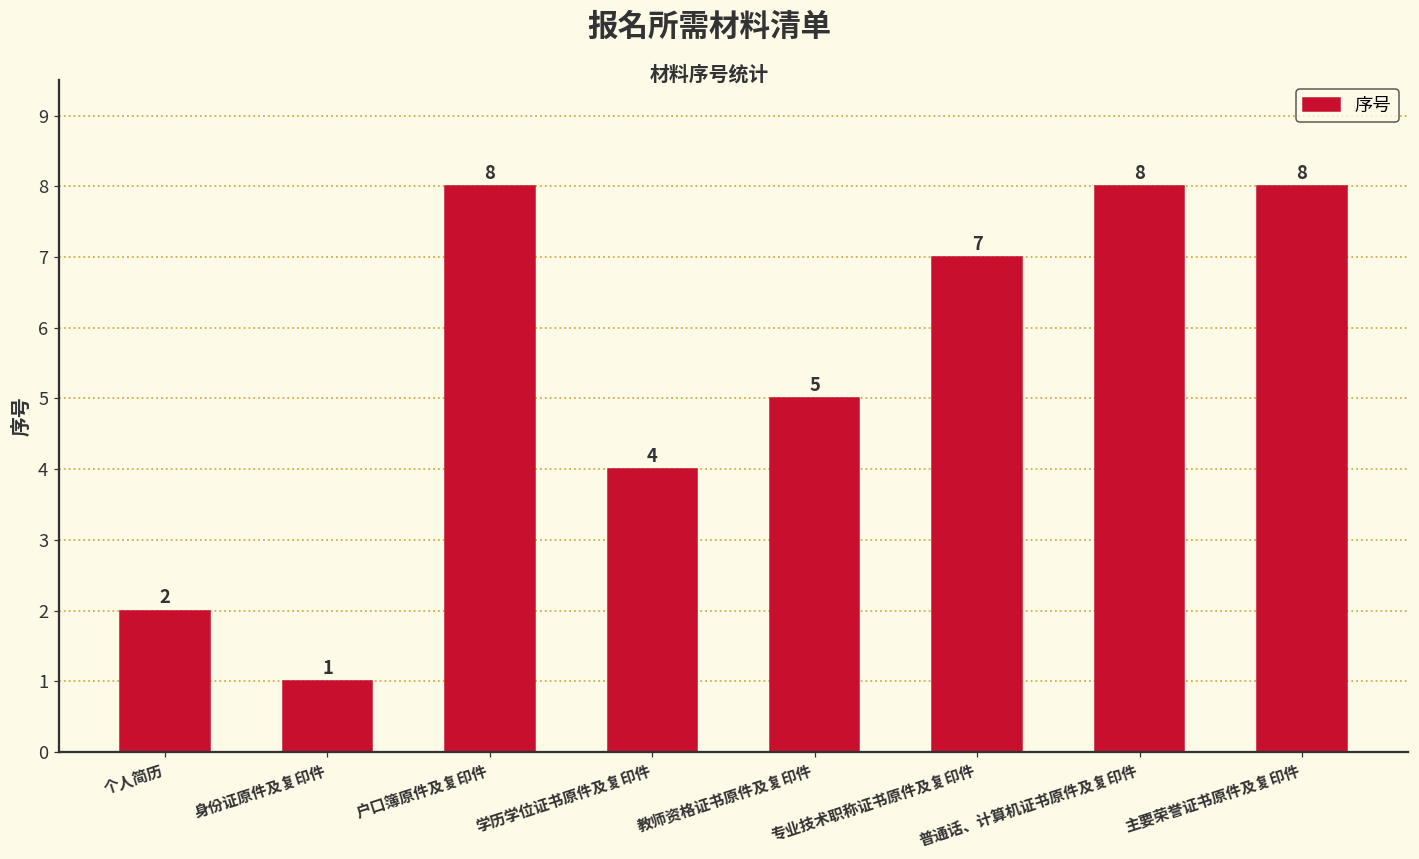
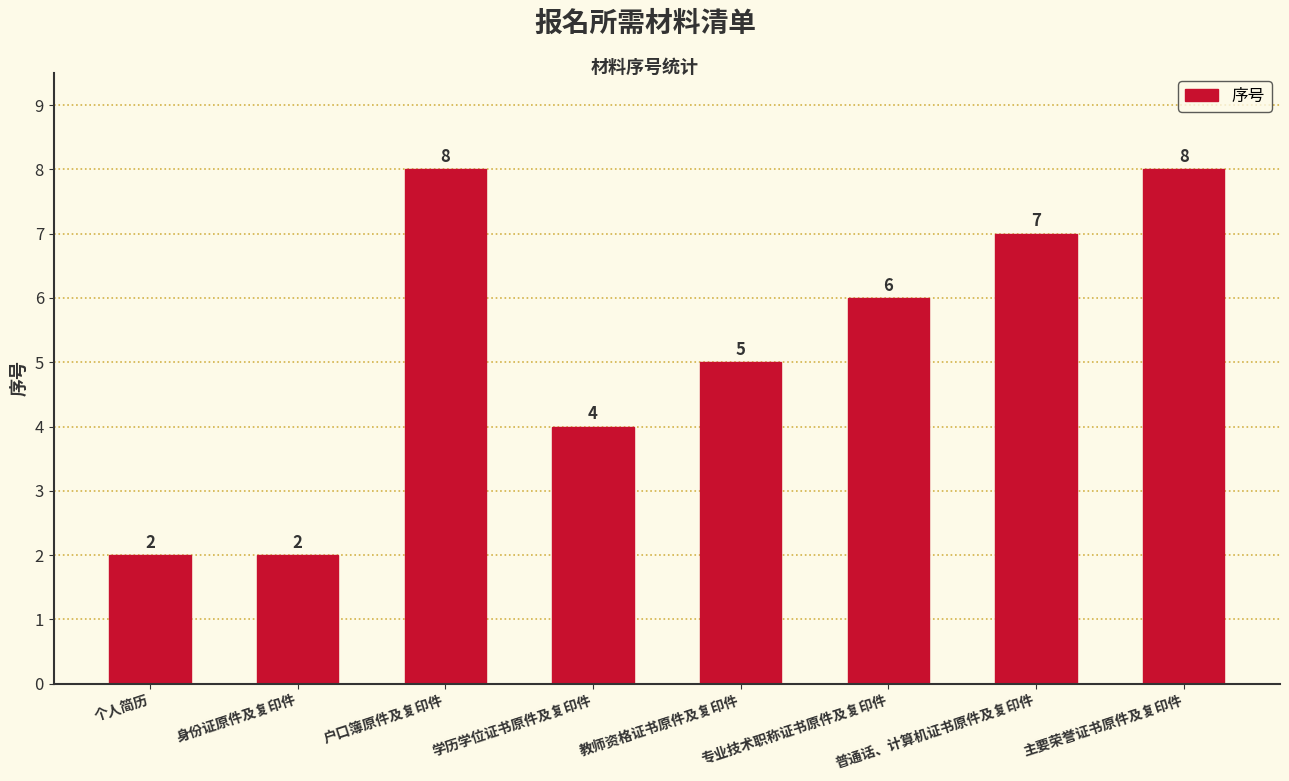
身份证原件及复印件: 1 -> 2
专业技术职称证书原件及复印件: 7 -> 6
普通话、计算机证书原件及复印件: 8 -> 7
